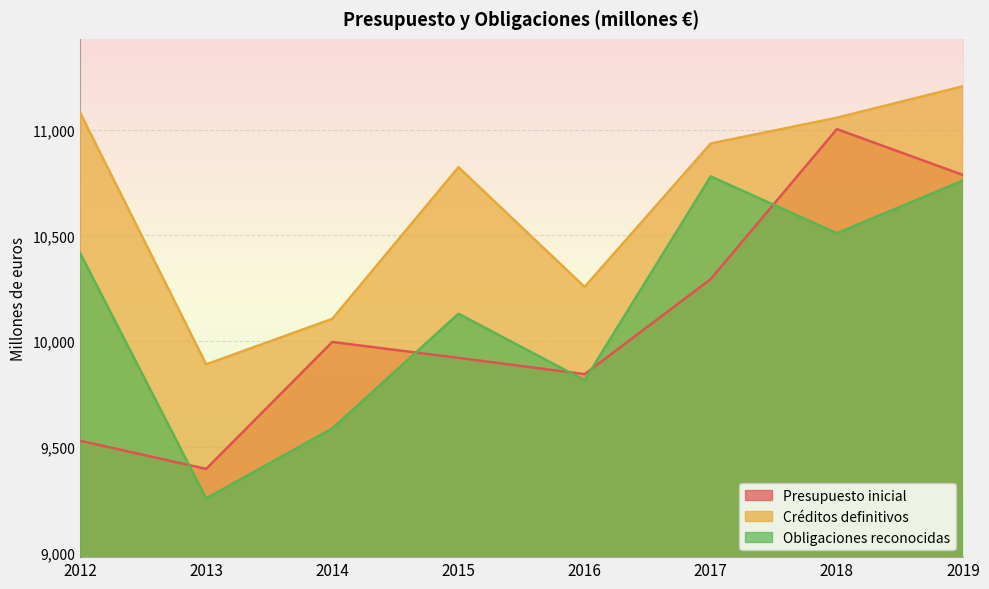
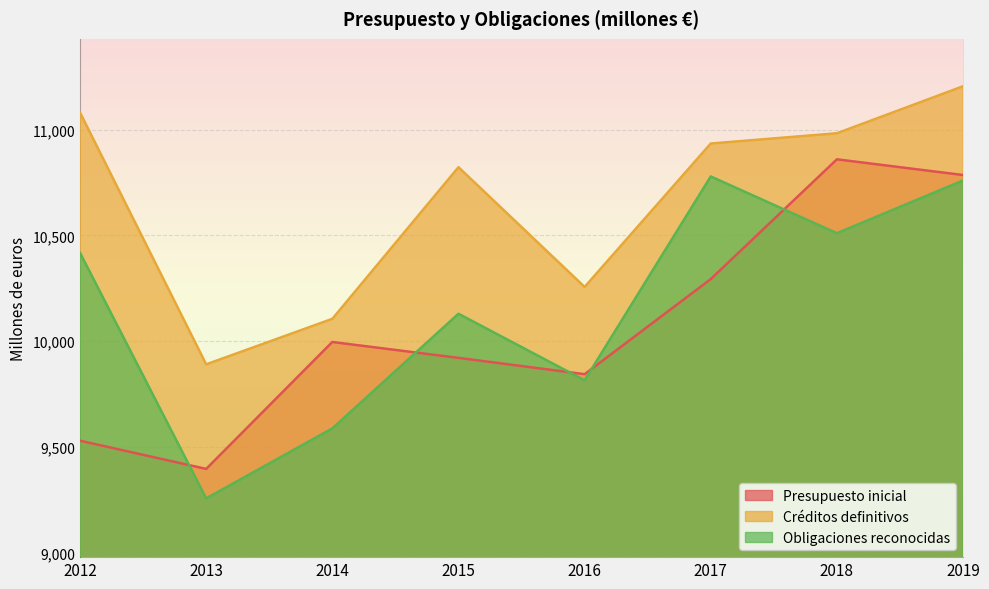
Presupuesto inicial, 2018: 11,000 -> 10,860
Créditos definitivos, 2018: 11,060 -> 10,980
